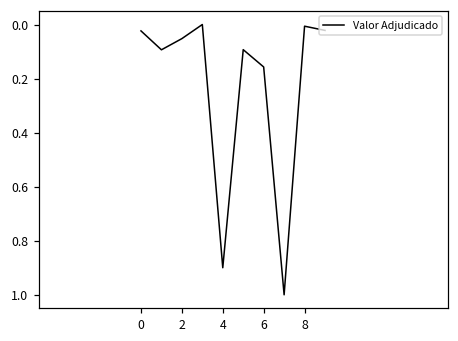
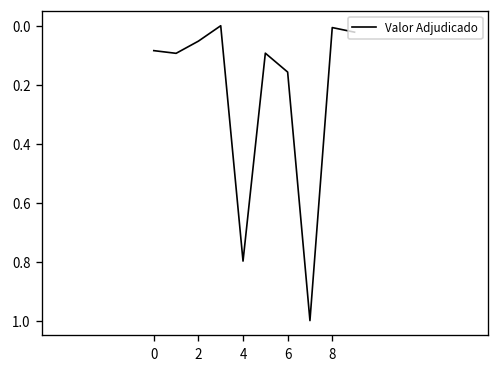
0: 0.02 -> 0.08
4: 0.90 -> 0.80
